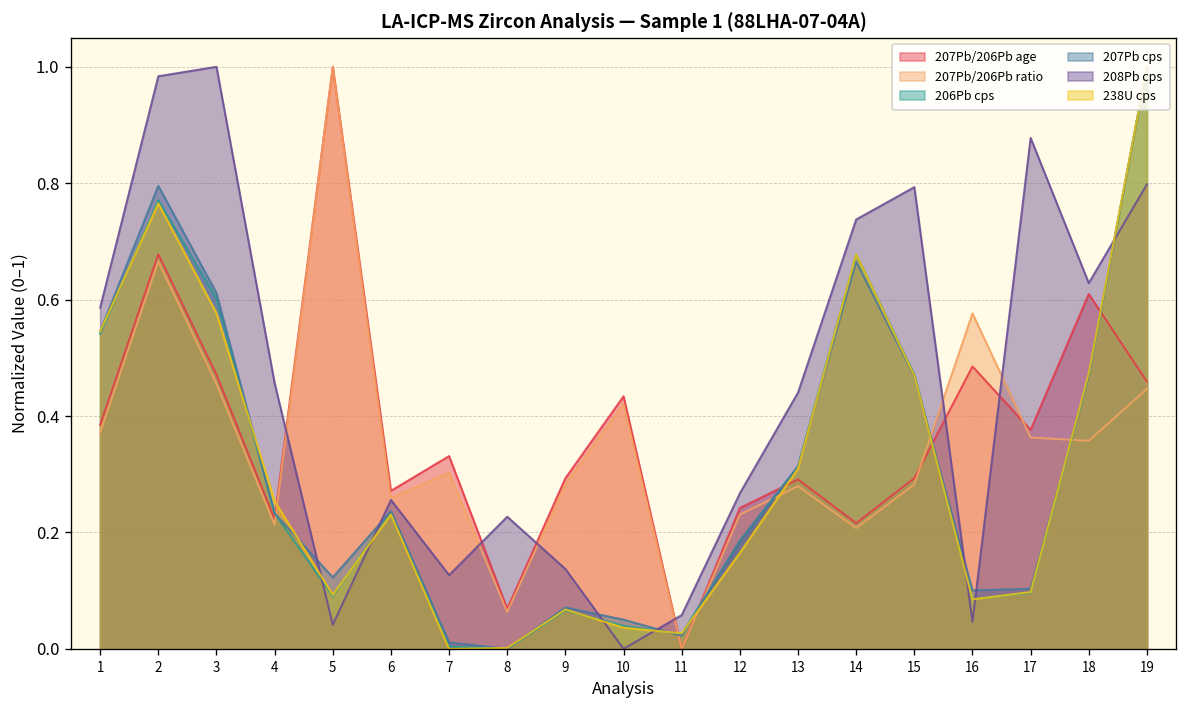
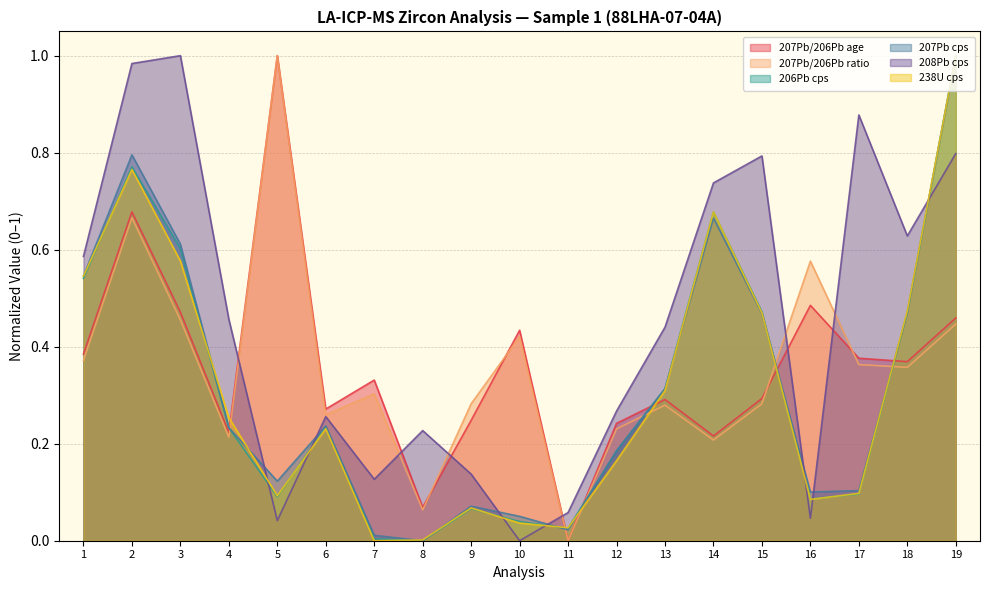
207Pb/206Pb age, 9: 0.29 -> 0.25
207Pb/206Pb age, 18: 0.61 -> 0.37
